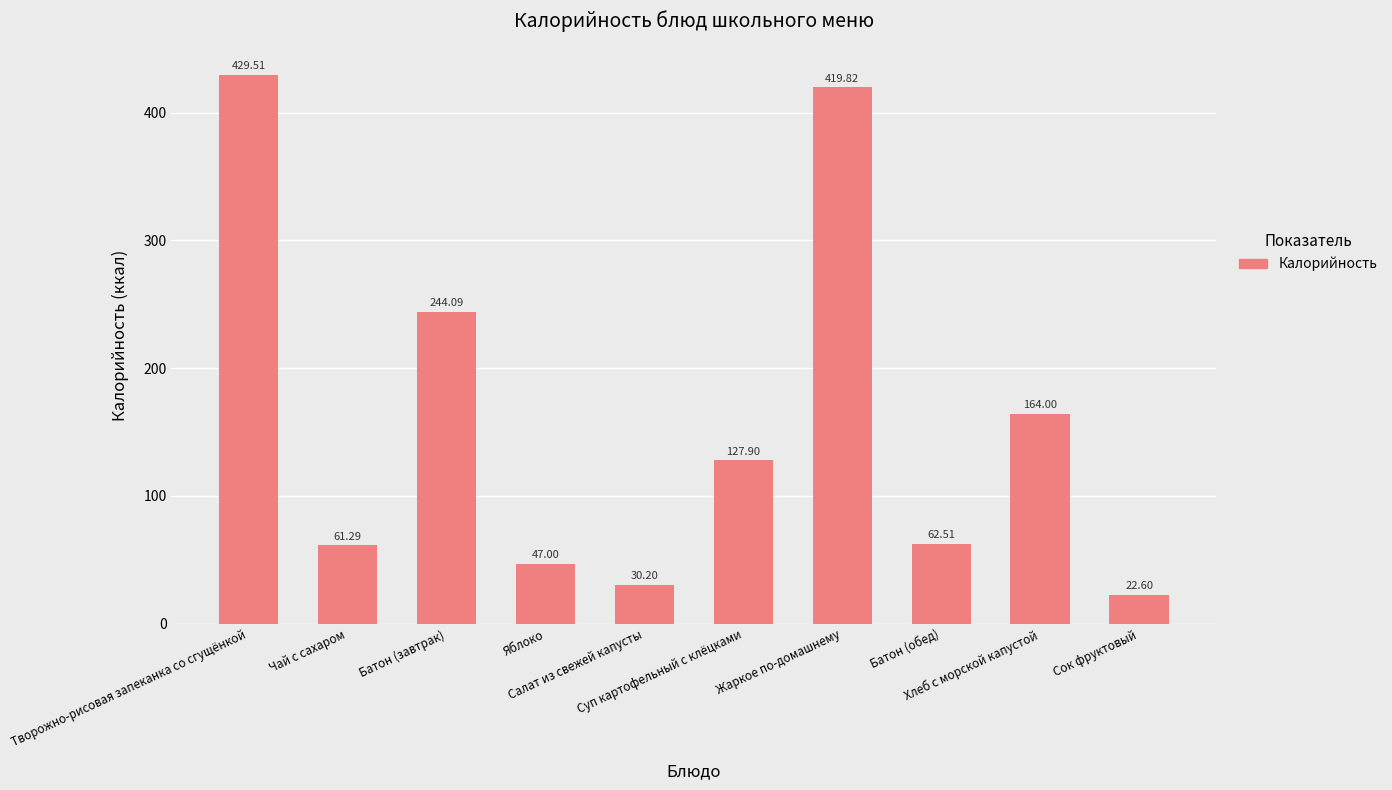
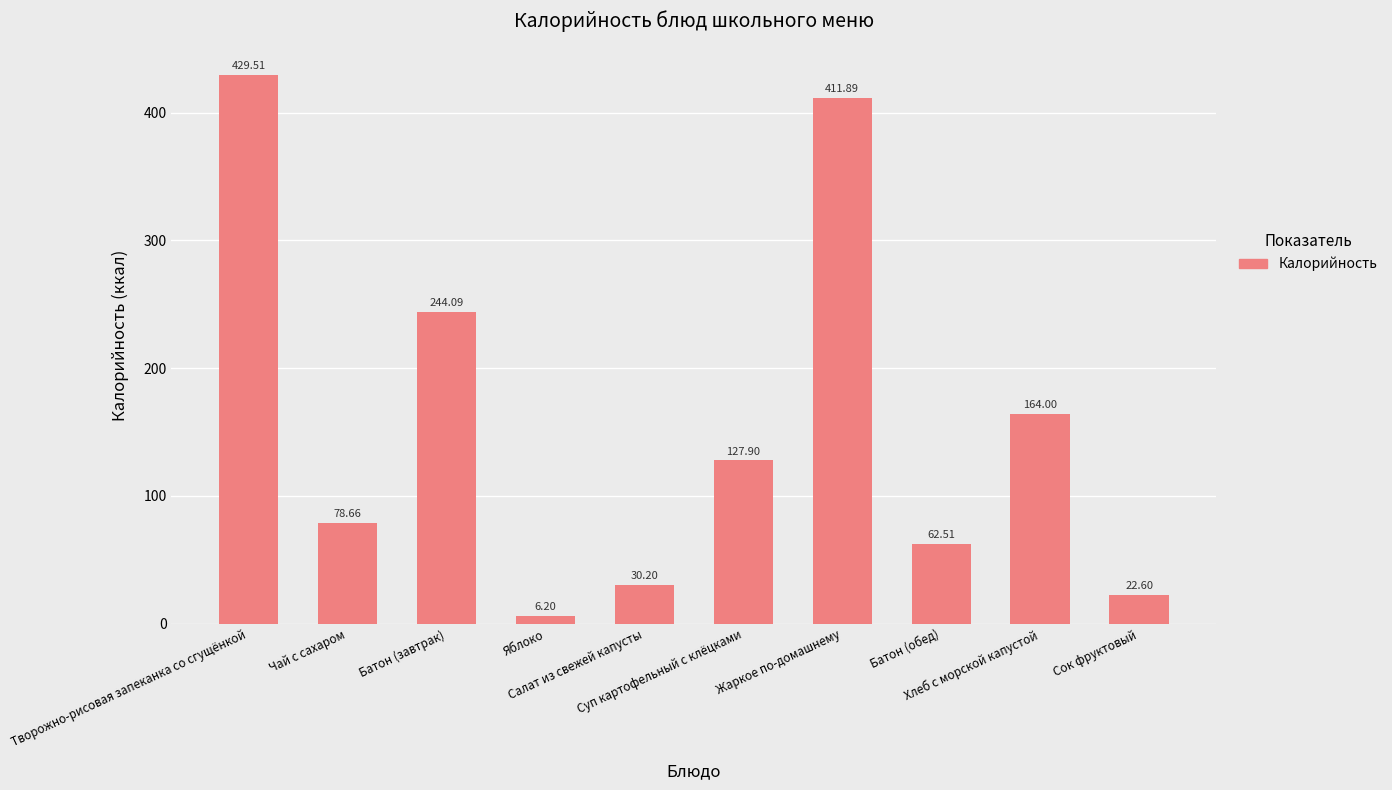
Чай с сахаром: 61.29 -> 78.66
Яблоко: 47.00 -> 6.20
Жаркое по-домашнему: 419.82 -> 411.89
